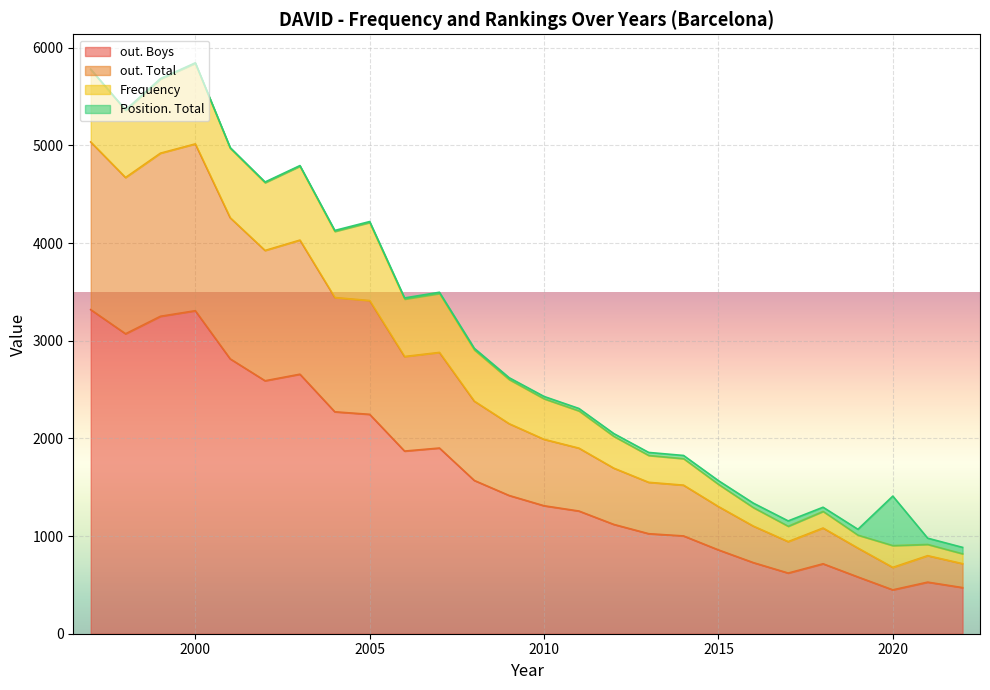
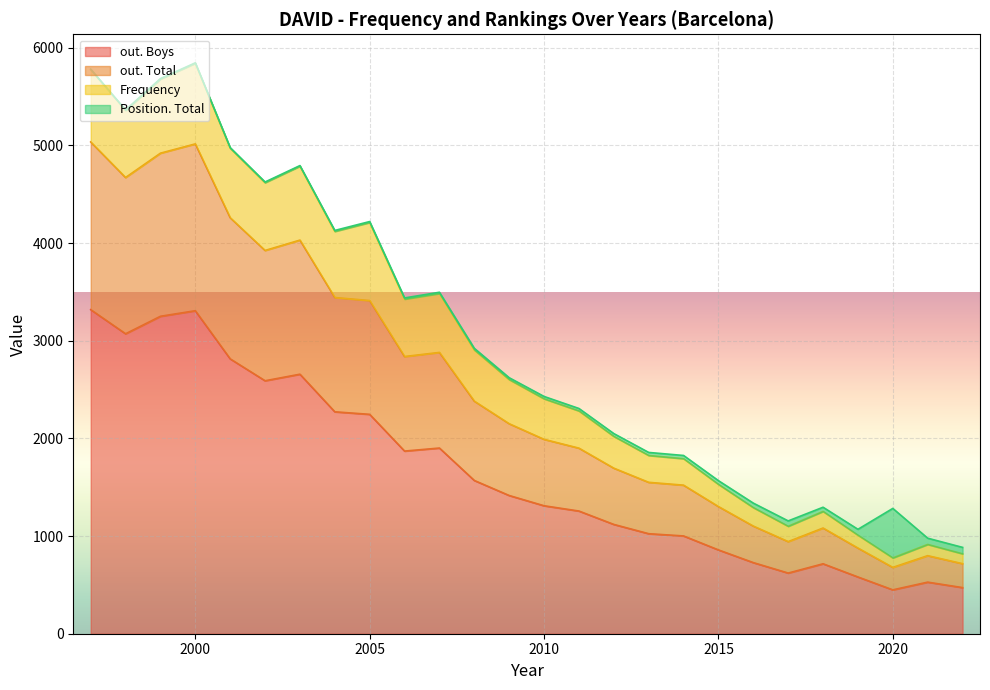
Frequency, 2020: 200 -> 100
